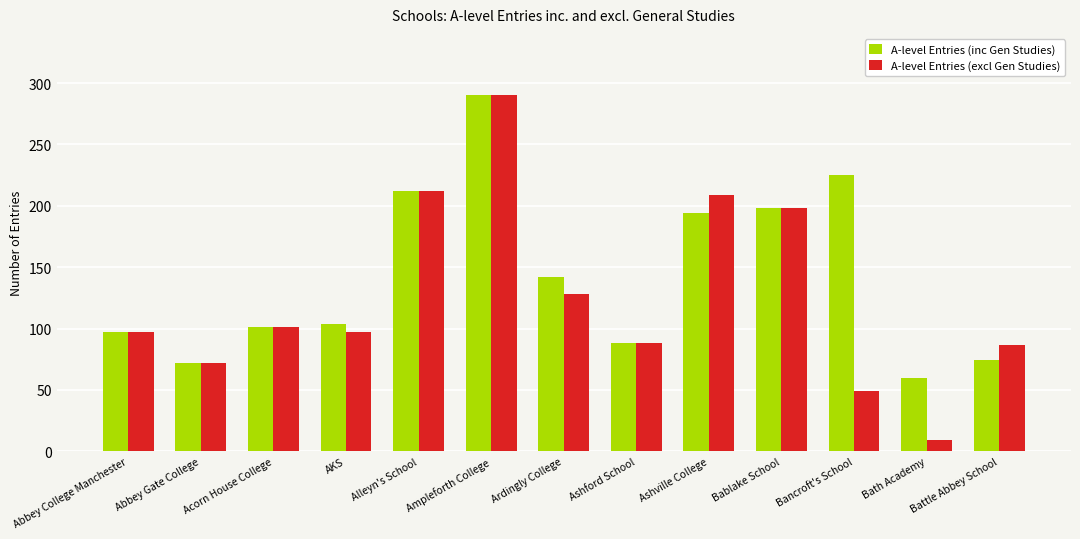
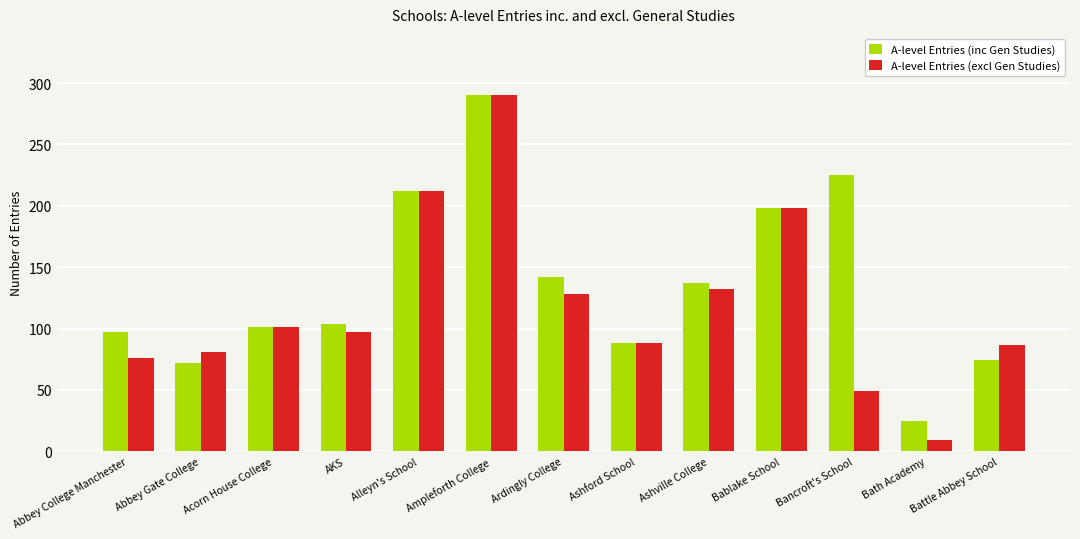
A-level Entries (excl Gen Studies), Abbey College Manchester: 97 -> 76
A-level Entries (excl Gen Studies), Abbey Gate College: 72 -> 81
A-level Entries (inc Gen Studies), Ashville College: 194 -> 137
A-level Entries (excl Gen Studies), Ashville College: 209 -> 132
A-level Entries (inc Gen Studies), Bath Academy: 60 -> 25
